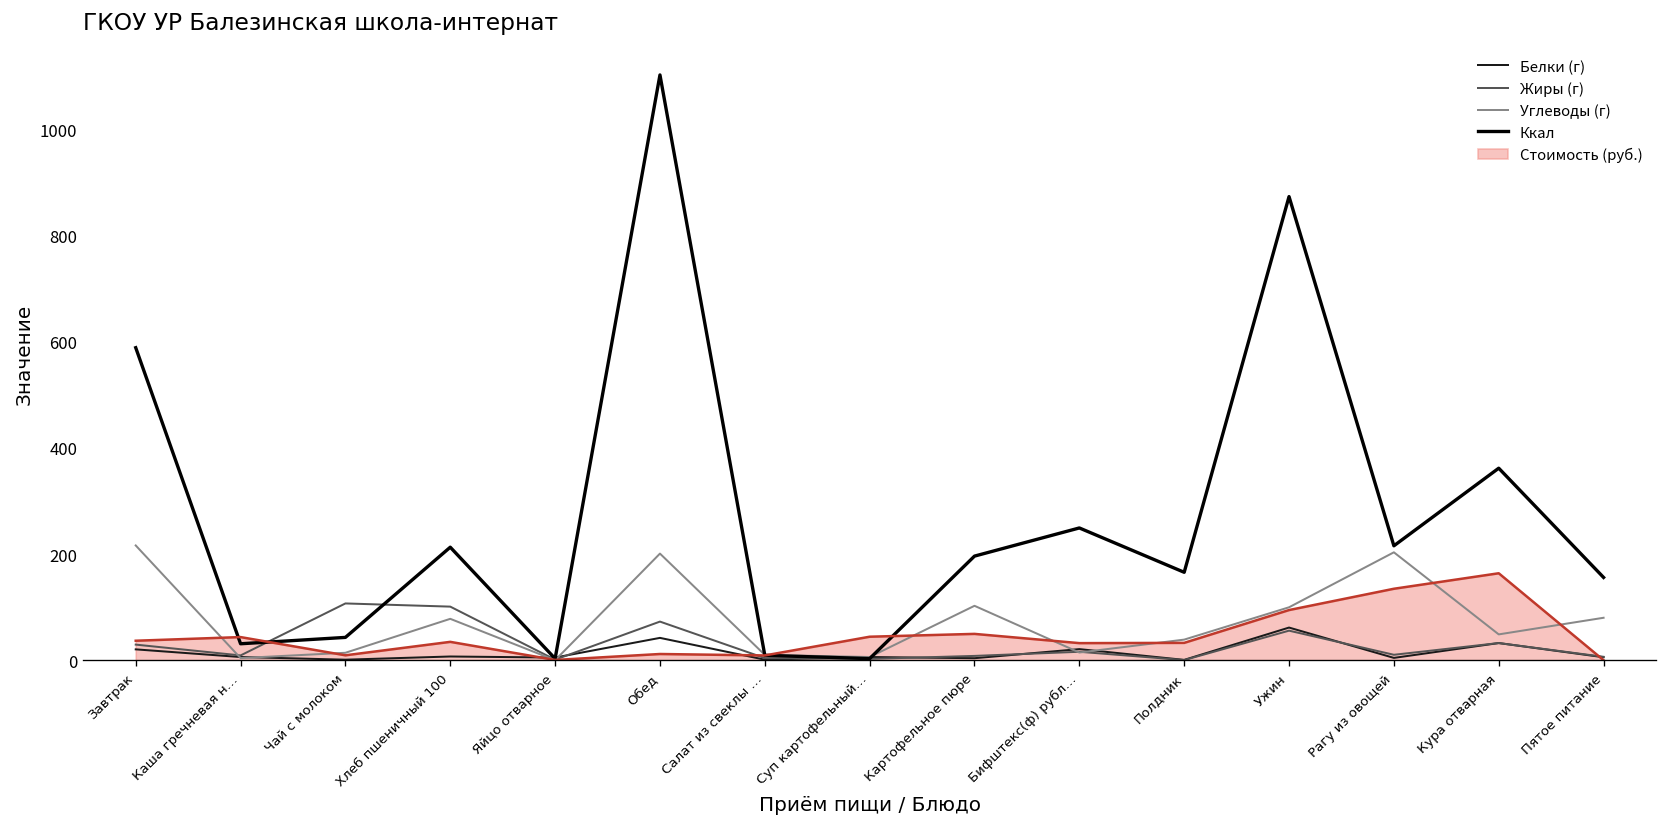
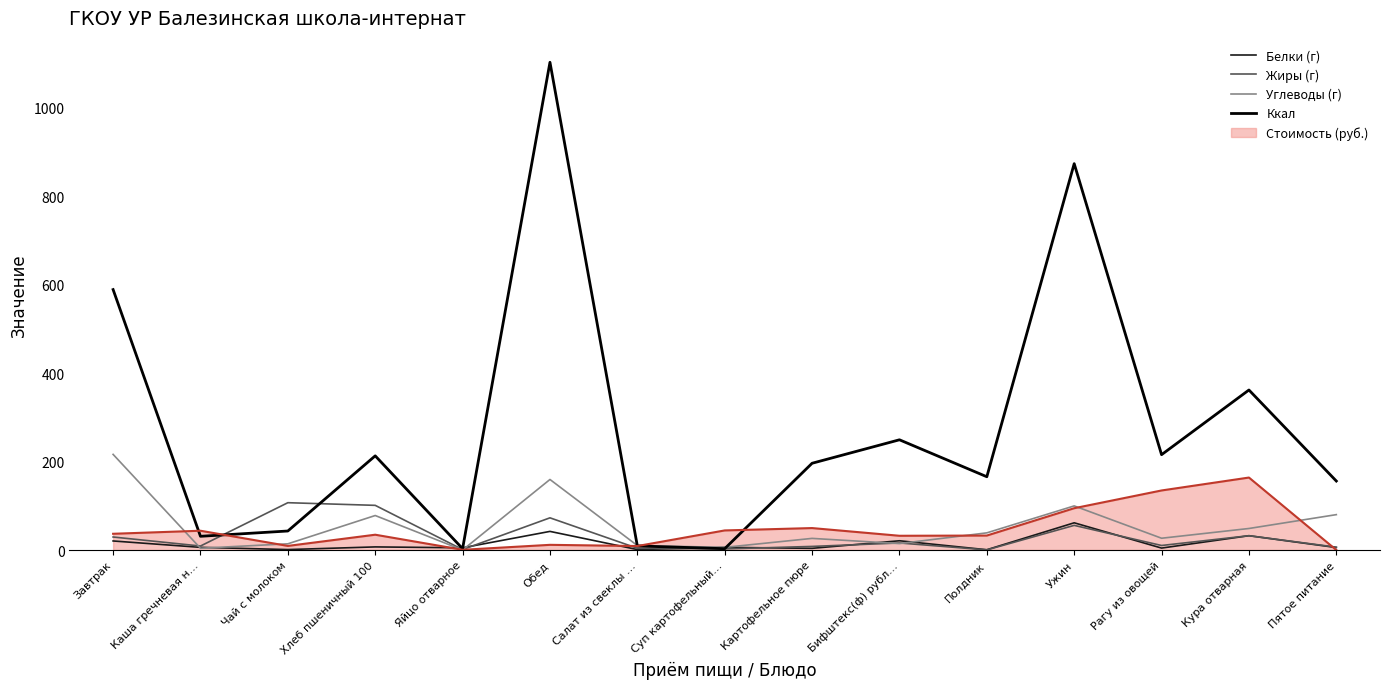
Углеводы (г), Обед: 200 -> 160
Углеводы (г), Картофельное пюре: 100 -> 30
Углеводы (г), Рагу из овощей: 200 -> 30
